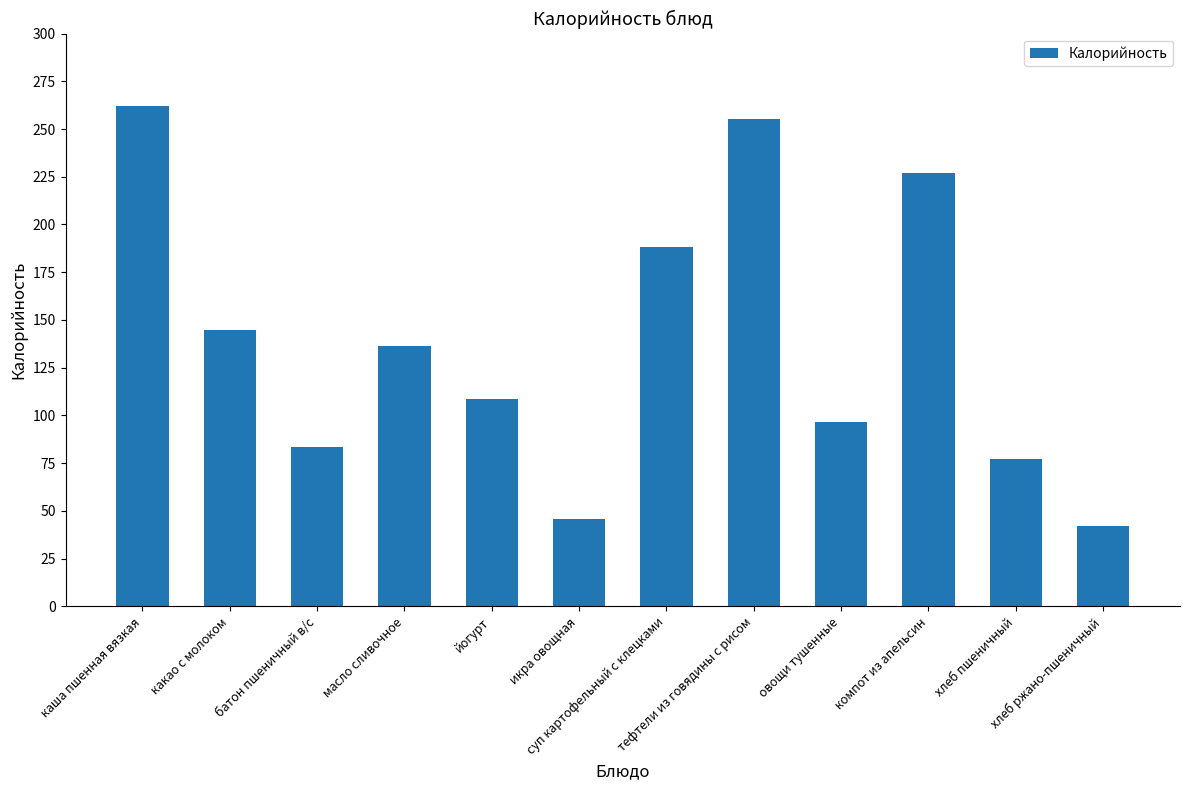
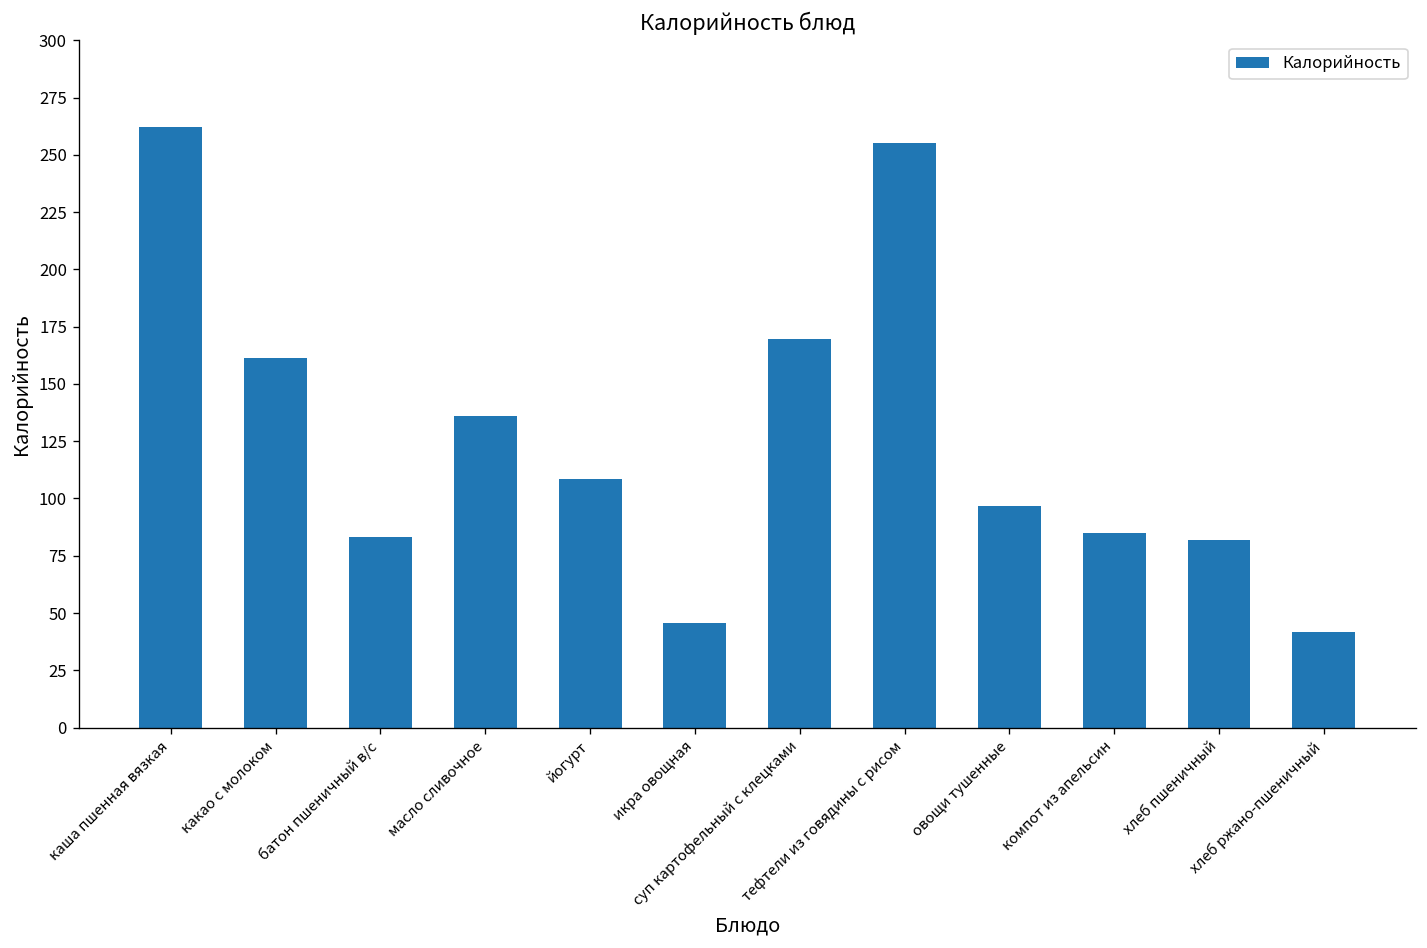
какао с молоком: 145 -> 161
суп картофельный с клецками: 188 -> 170
компот из апельсин: 227 -> 85
хлеб пшеничный: 77 -> 82
